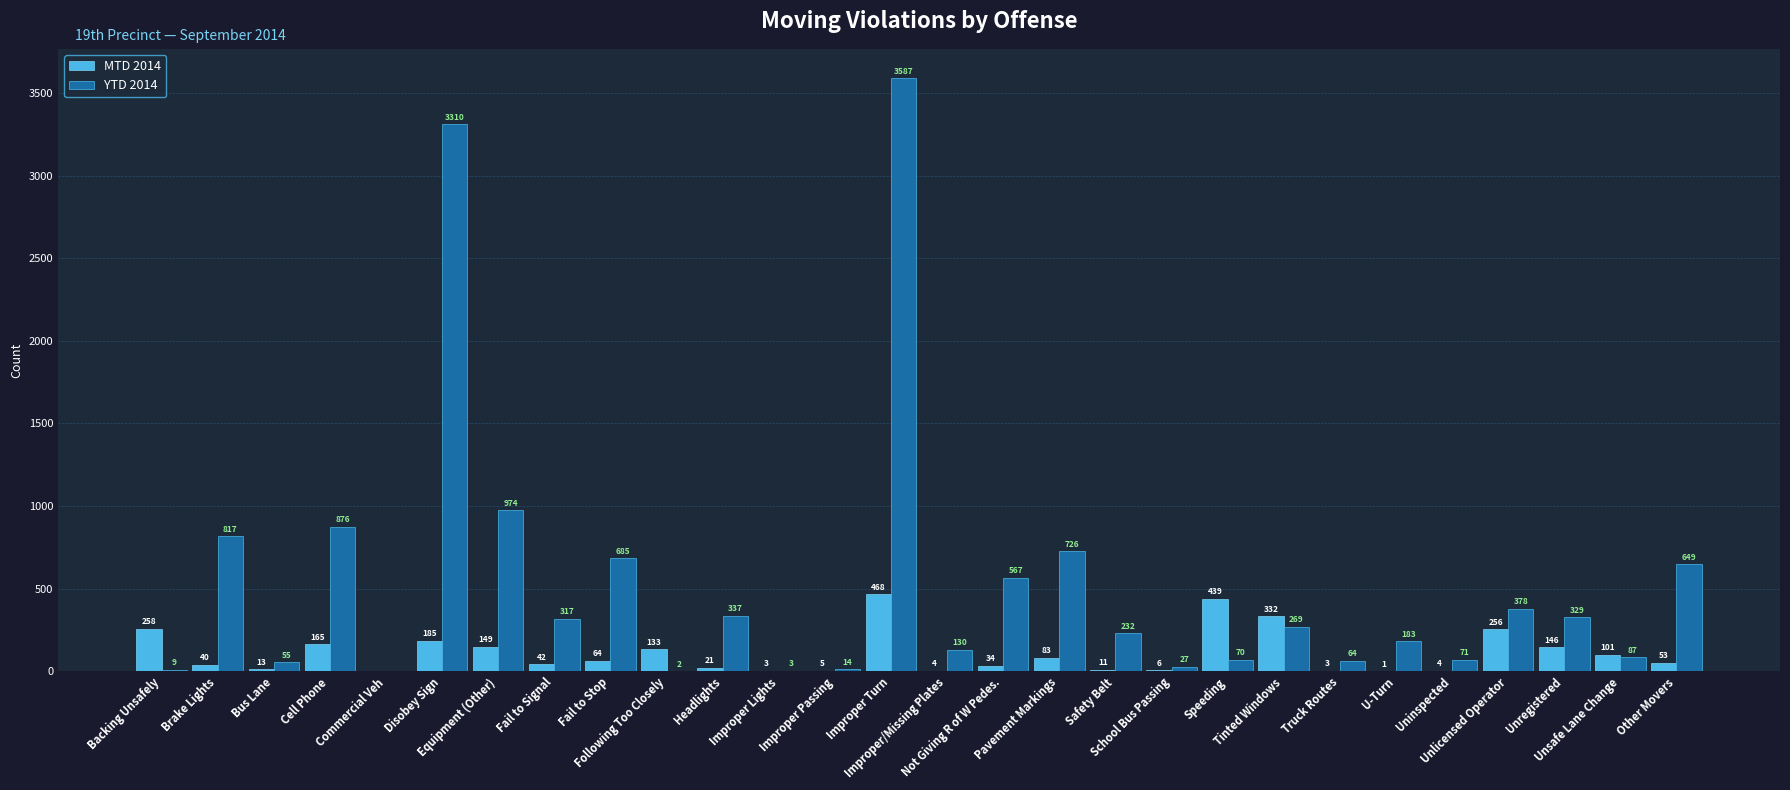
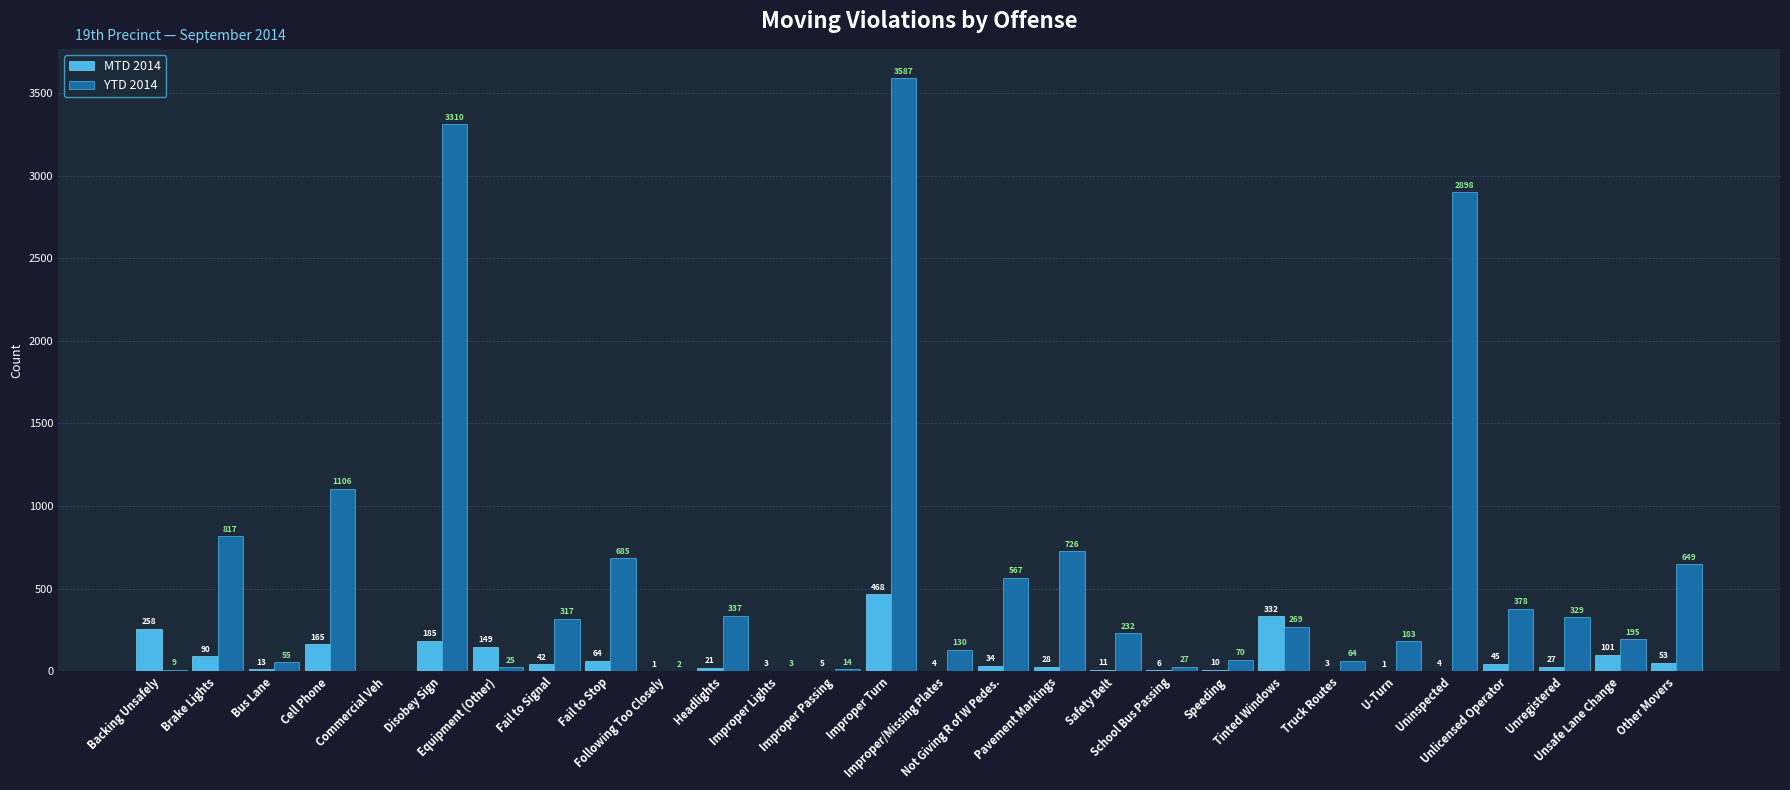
MTD 2014, Brake Lights: 40 -> 90
YTD 2014, Cell Phone: 876 -> 1106
YTD 2014, Equipment (Other): 974 -> 25
MTD 2014, Following Too Closely: 133 -> 1
MTD 2014, Pavement Markings: 83 -> 28
MTD 2014, Speeding: 439 -> 10
YTD 2014, Uninspected: 71 -> 2898
MTD 2014, Unlicensed Operator: 256 -> 45
MTD 2014, Unregistered: 146 -> 27
YTD 2014, Unsafe Lane Change: 87 -> 195
